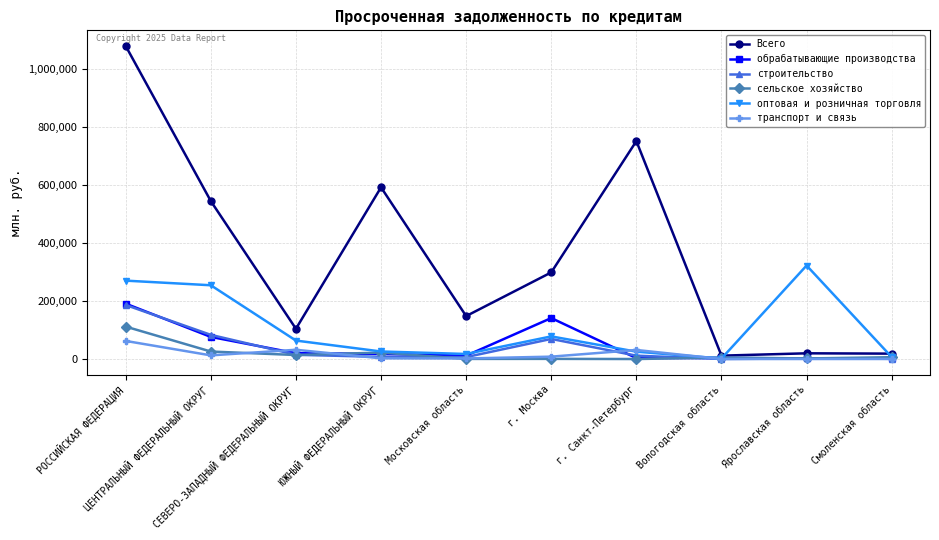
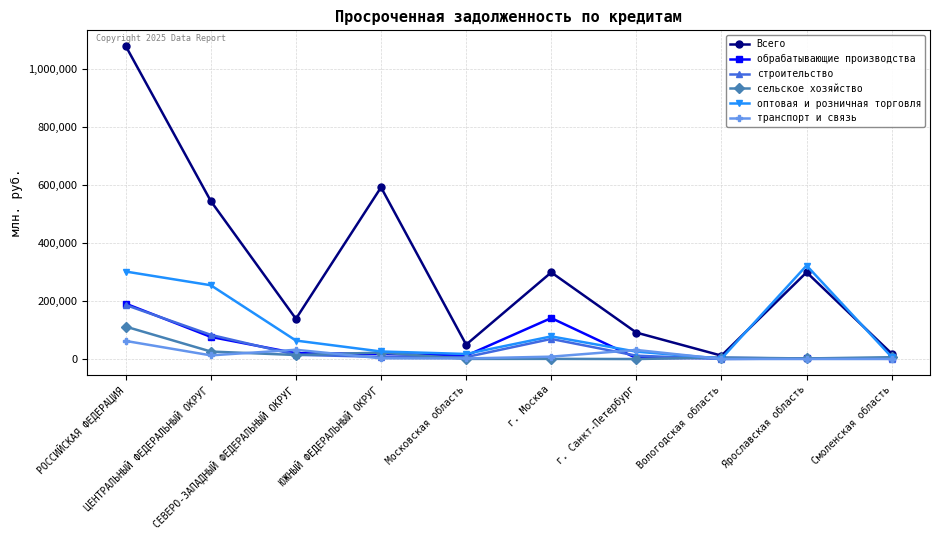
оптовая и розничная торговля, РОССИЙСКАЯ ФЕДЕРАЦИЯ: 270,000 -> 300,000
Всего, СЕВЕРО-ЗАПАДНЫЙ ФЕДЕРАЛЬНЫЙ ОКРУГ: 100,000 -> 140,000
Всего, Московская область: 150,000 -> 50,000
Всего, г. Санкт-Петербург: 750,000 -> 90,000
Всего, Ярославская область: 20,000 -> 300,000
